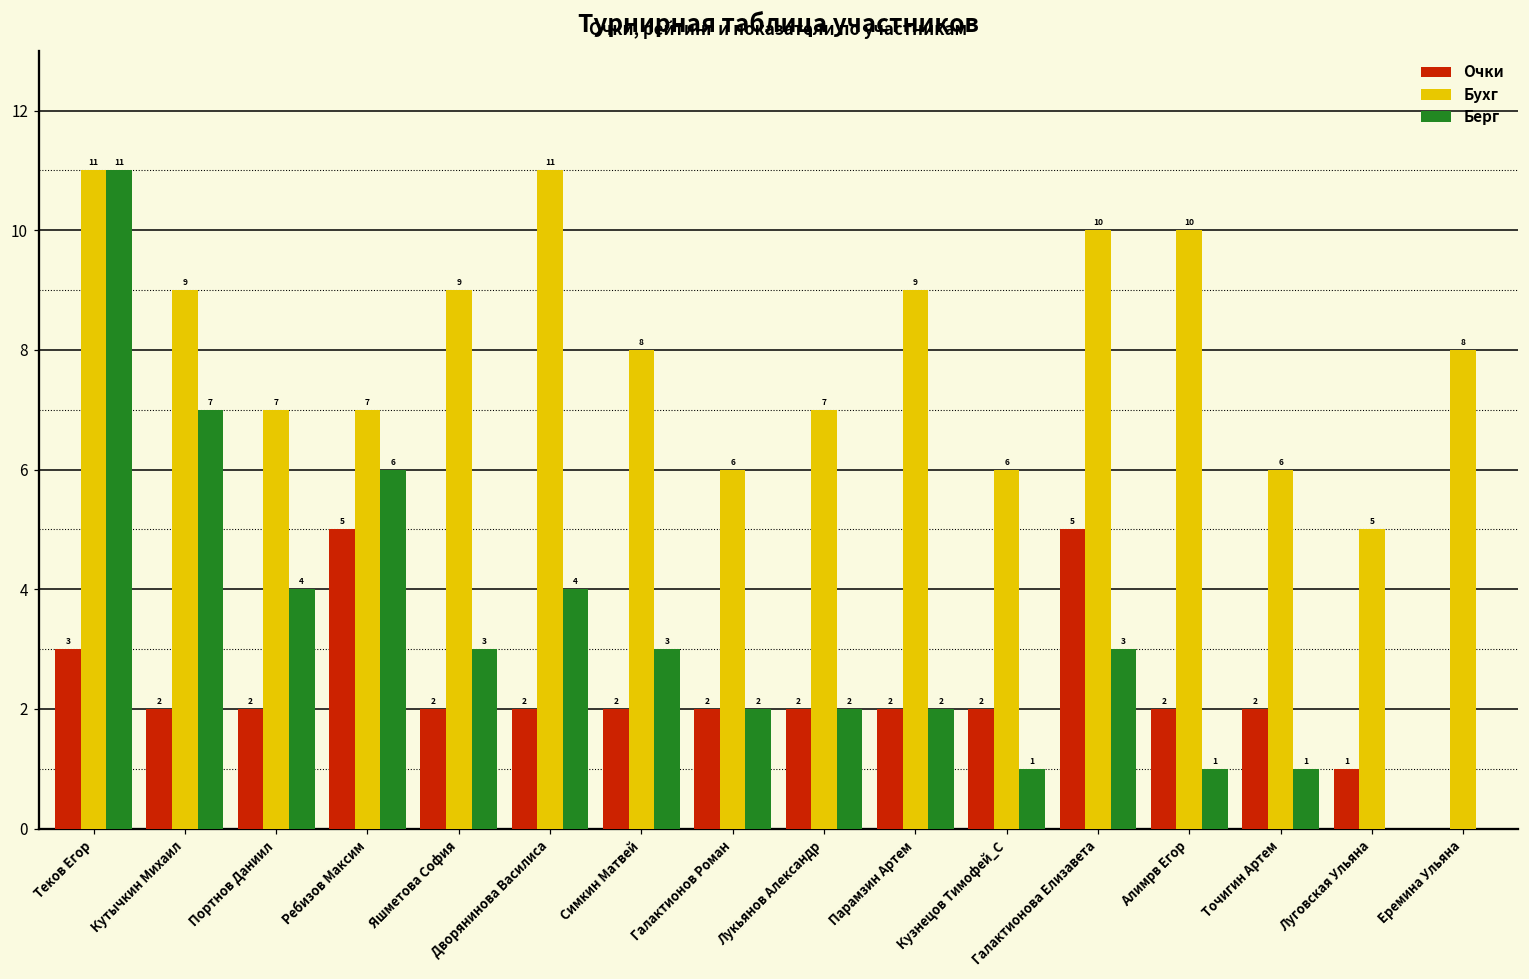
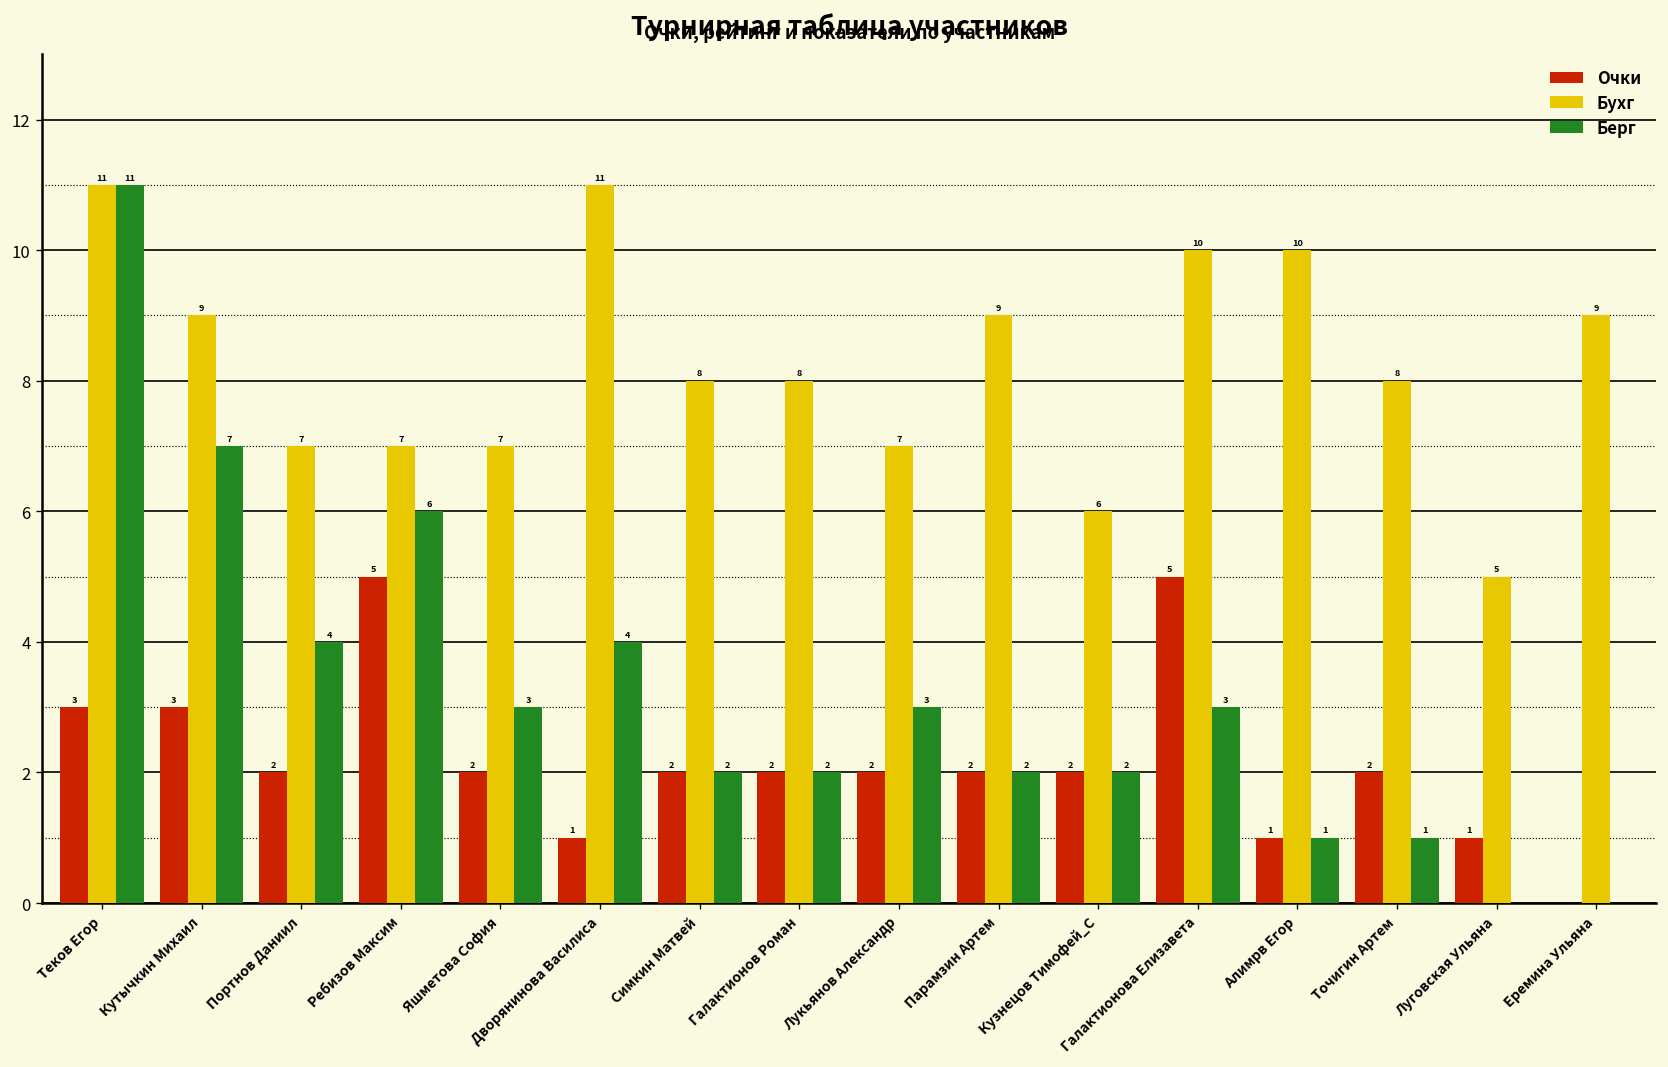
Очки, Кутычкин Михаил: 2 -> 3
Бухг, Яшметова София: 9 -> 7
Очки, Дворянинова Василиса: 2 -> 1
Берг, Симкин Матвей: 3 -> 2
Бухг, Галактионов Роман: 6 -> 8
Берг, Лукьянов Александр: 2 -> 3
Берг, Кузнецов Тимофей_С: 1 -> 2
Очки, Алимрв Егор: 2 -> 1
Бухг, Точигин Артем: 6 -> 8
Бухг, Еремина Ульяна: 8 -> 9
